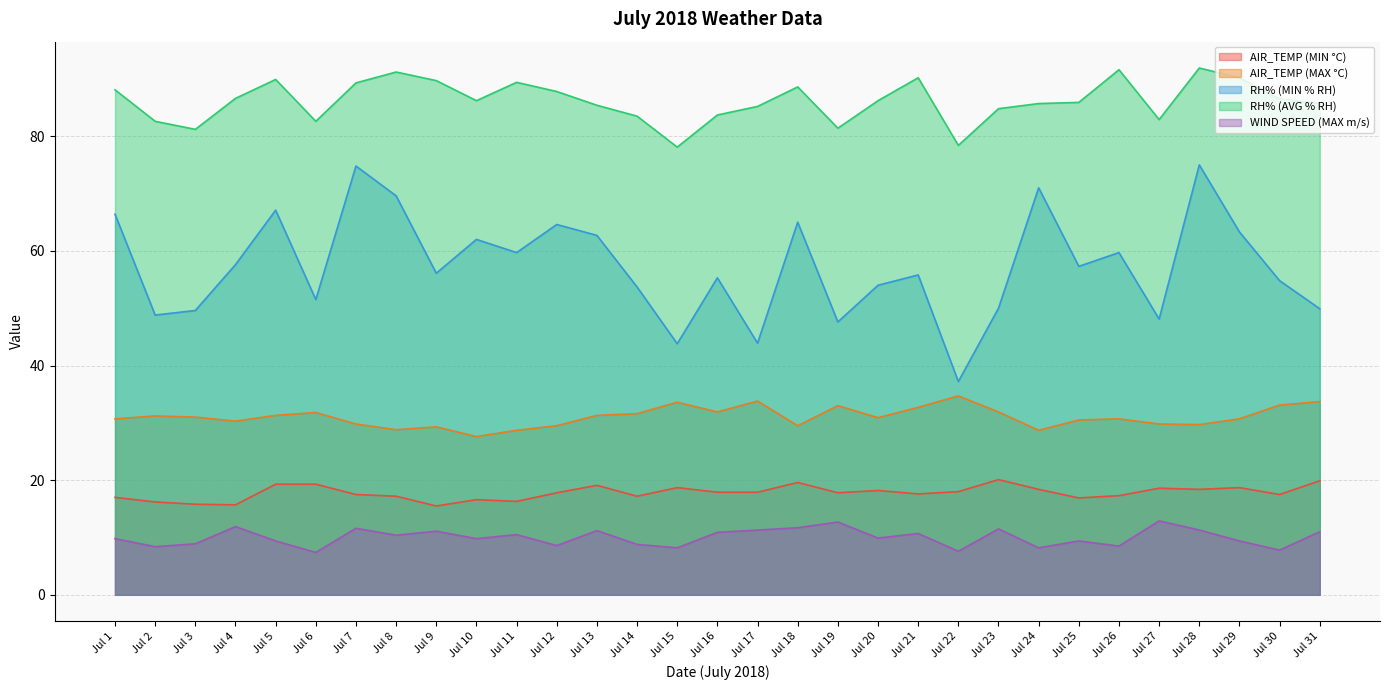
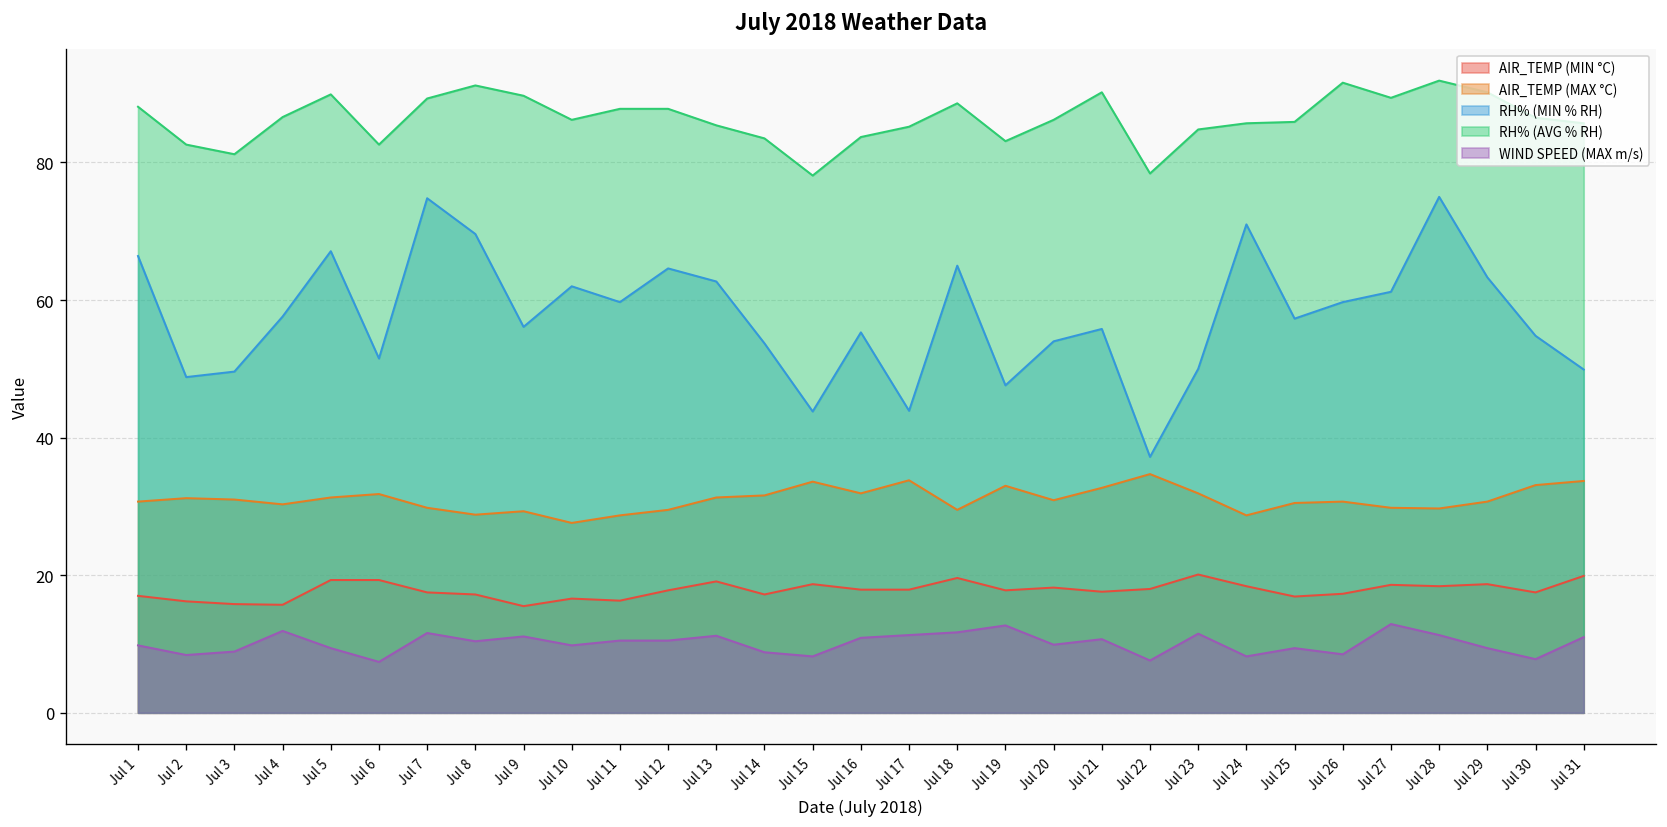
RH% (AVG % RH), Jul 11: 89 -> 88
WIND SPEED (MAX m/s), Jul 12: 9 -> 11
RH% (AVG % RH), Jul 19: 81 -> 83
RH% (MIN % RH), Jul 27: 48 -> 61
RH% (AVG % RH), Jul 27: 83 -> 89
